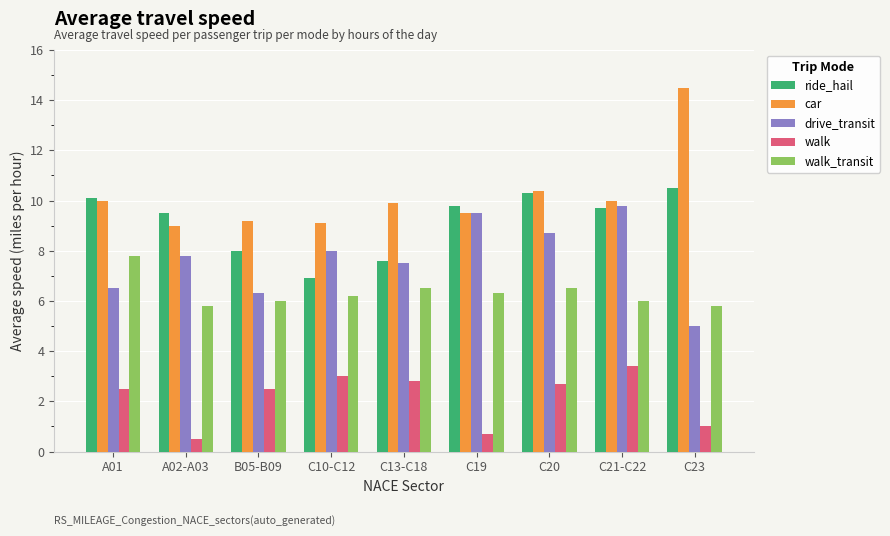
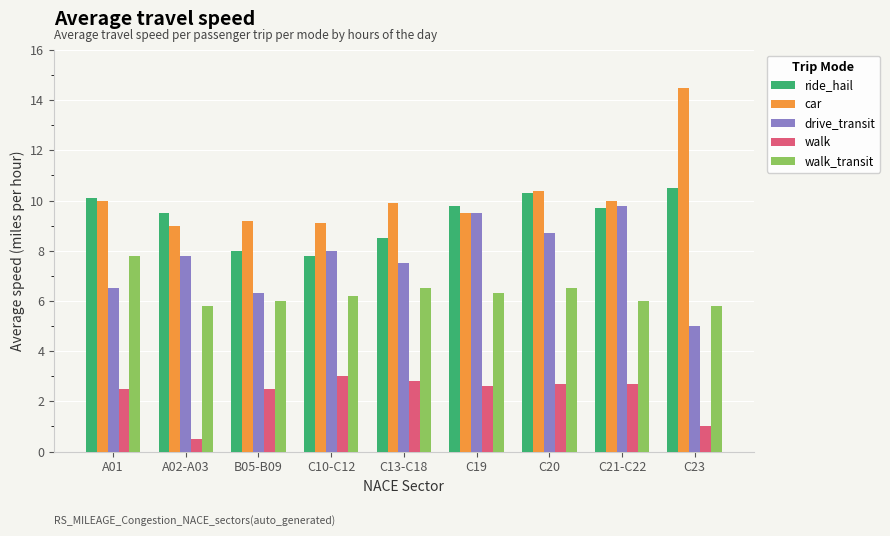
ride_hail, C10-C12: 6.9 -> 7.8
ride_hail, C13-C18: 7.6 -> 8.5
walk, C19: 0.7 -> 2.6
walk, C21-C22: 3.4 -> 2.7
